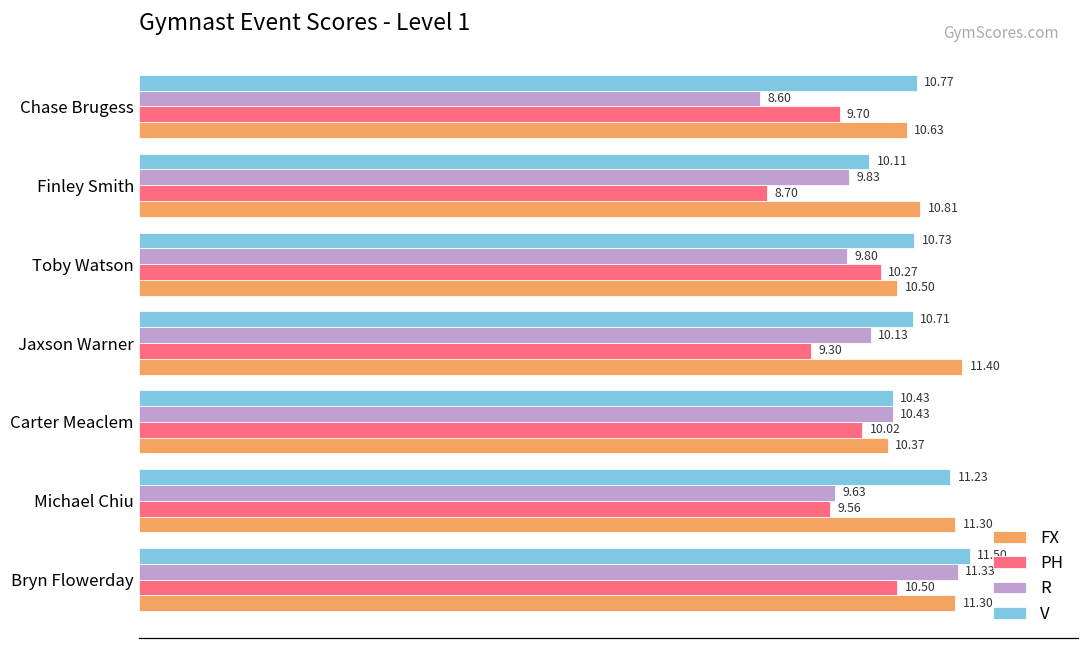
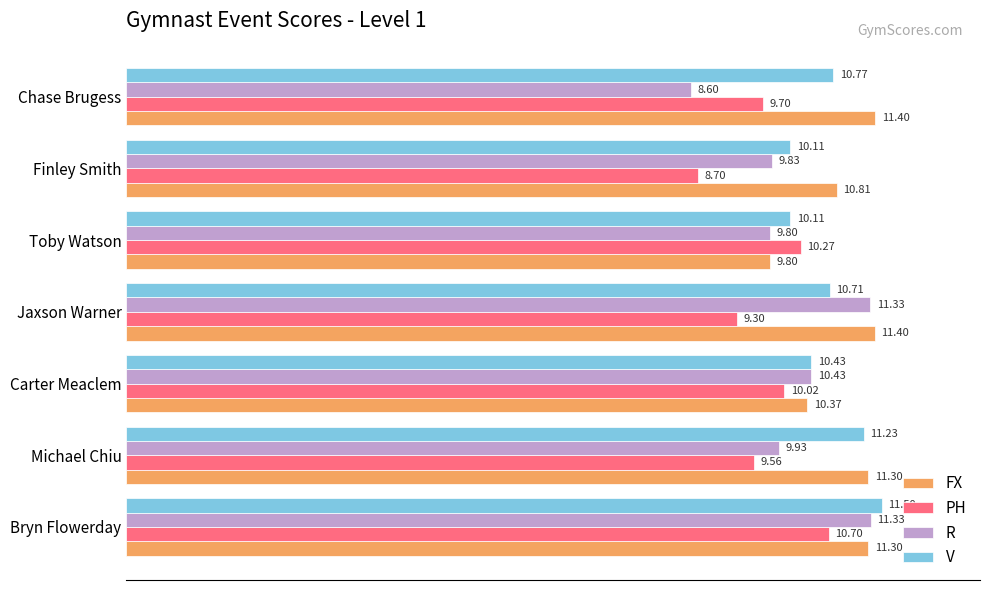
FX, Chase Brugess: 10.63 -> 11.40
V, Toby Watson: 10.73 -> 10.11
FX, Toby Watson: 10.50 -> 9.80
R, Jaxson Warner: 10.13 -> 11.33
R, Michael Chiu: 9.63 -> 9.93
PH, Bryn Flowerday: 10.50 -> 10.70
